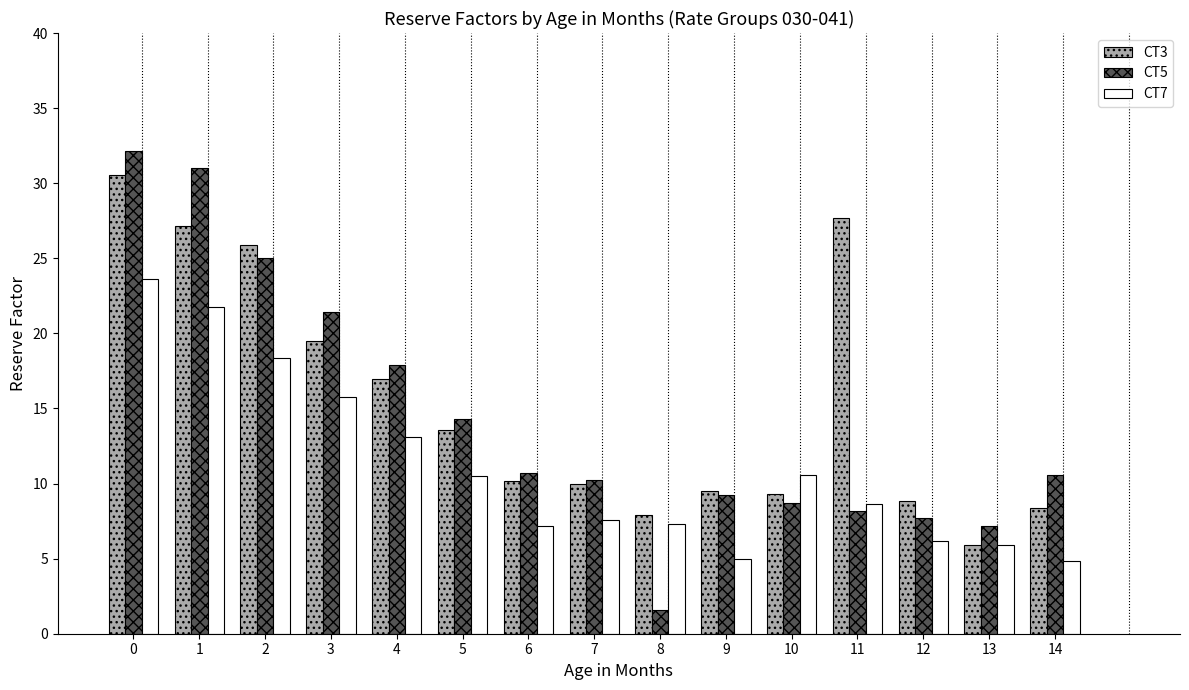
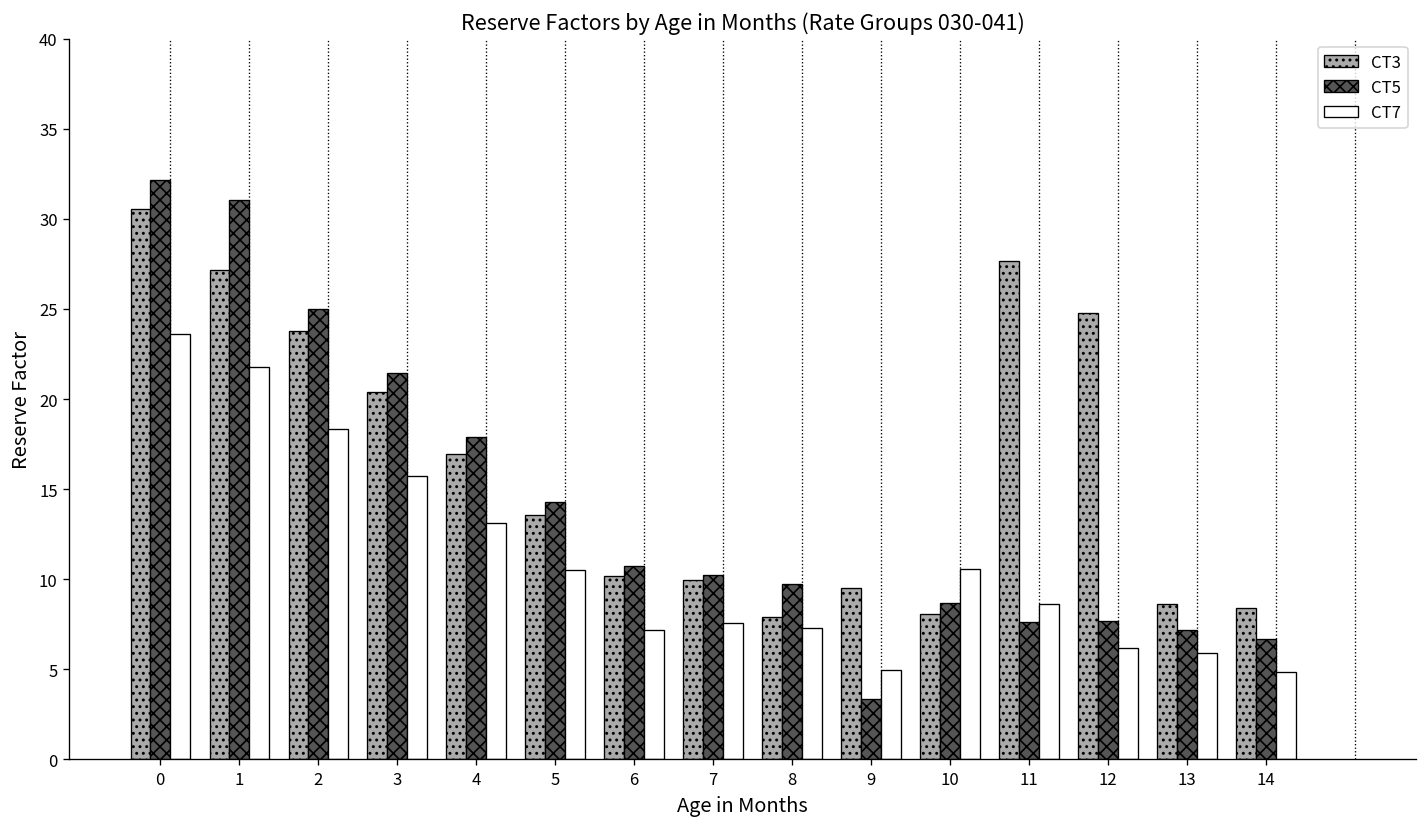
CT3, 2: 25.9 -> 23.8
CT3, 3: 19.5 -> 20.4
CT5, 8: 1.5 -> 9.7
CT5, 9: 9.2 -> 3.4
CT3, 10: 9.3 -> 8.1
CT5, 11: 8.2 -> 7.6
CT3, 12: 8.8 -> 24.8
CT3, 13: 5.9 -> 8.6
CT5, 14: 10.5 -> 6.7
